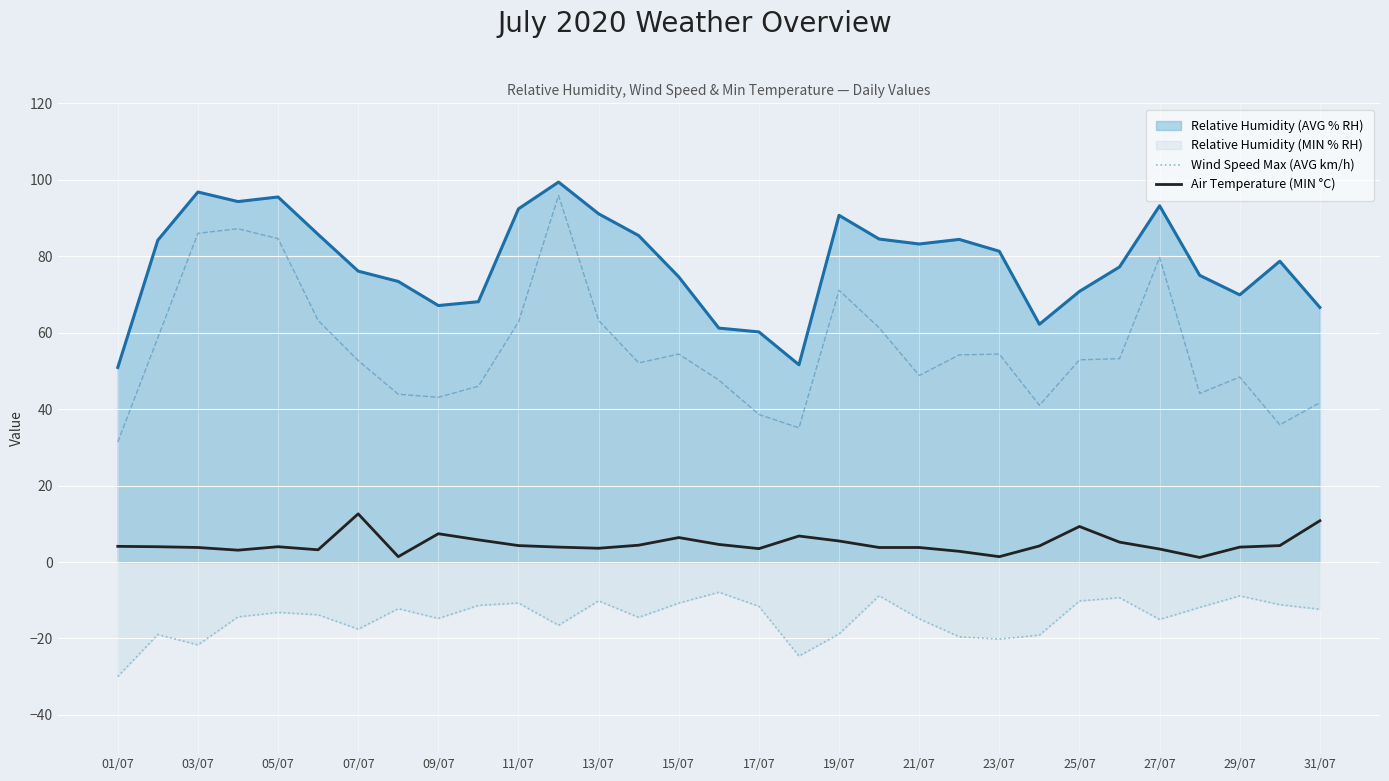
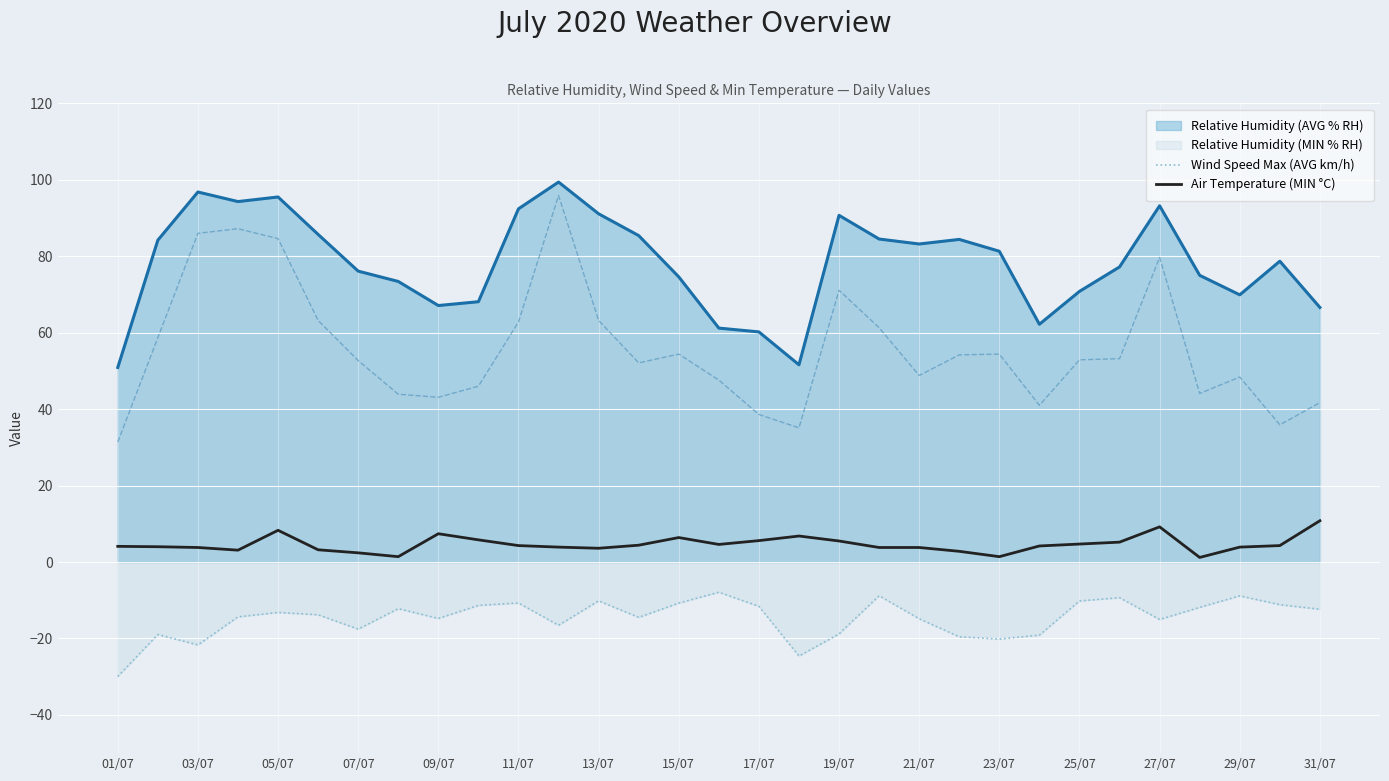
Air Temperature (MIN °C), 05/07: 4 -> 8
Air Temperature (MIN °C), 07/07: 13 -> 2
Air Temperature (MIN °C), 17/07: 4 -> 6
Air Temperature (MIN °C), 25/07: 9 -> 5
Air Temperature (MIN °C), 27/07: 3 -> 9
